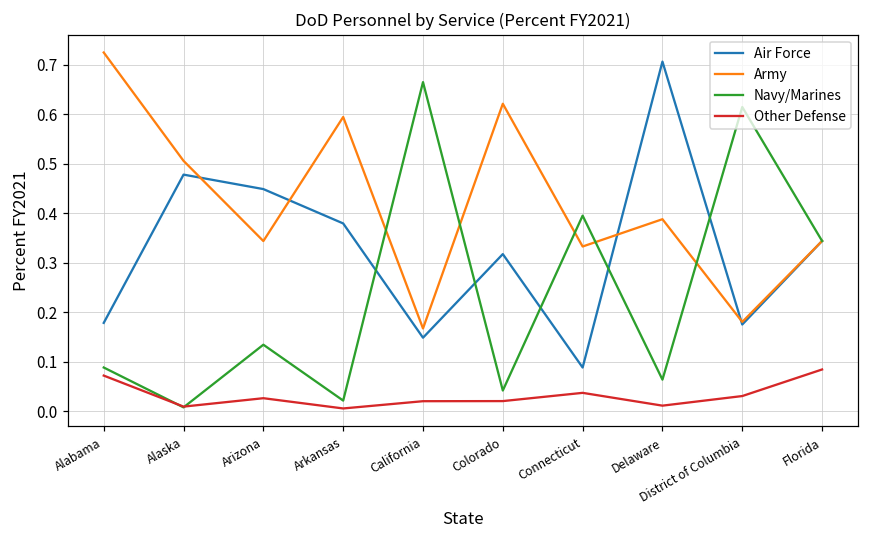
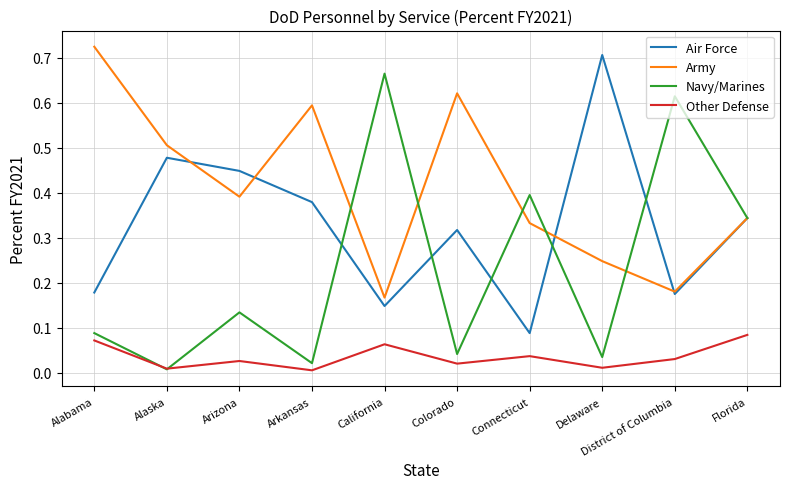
Army, Arizona: 0.34 -> 0.39
Other Defense, California: 0.02 -> 0.06
Army, Delaware: 0.39 -> 0.25
Navy/Marines, Delaware: 0.06 -> 0.03
